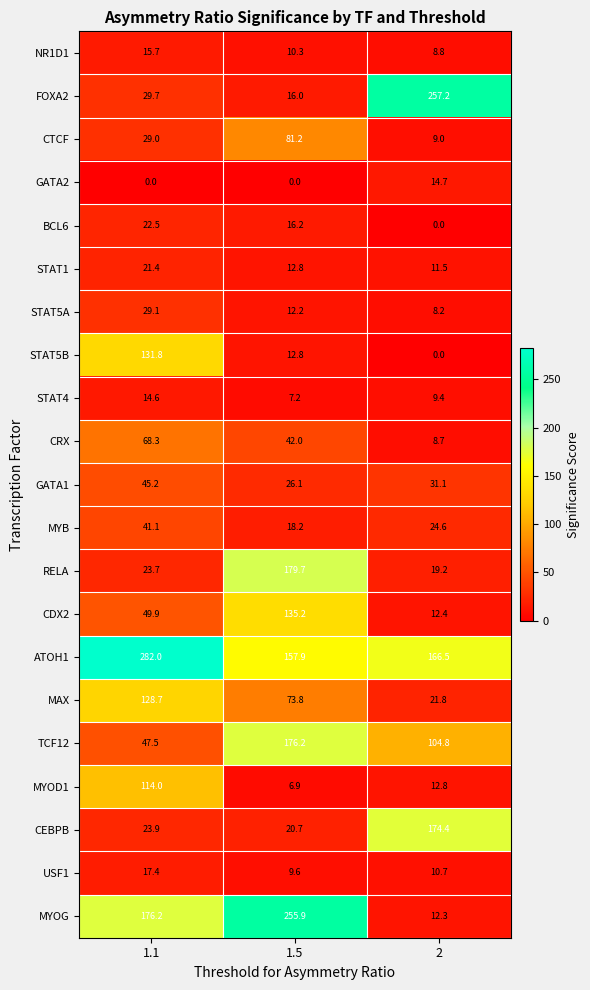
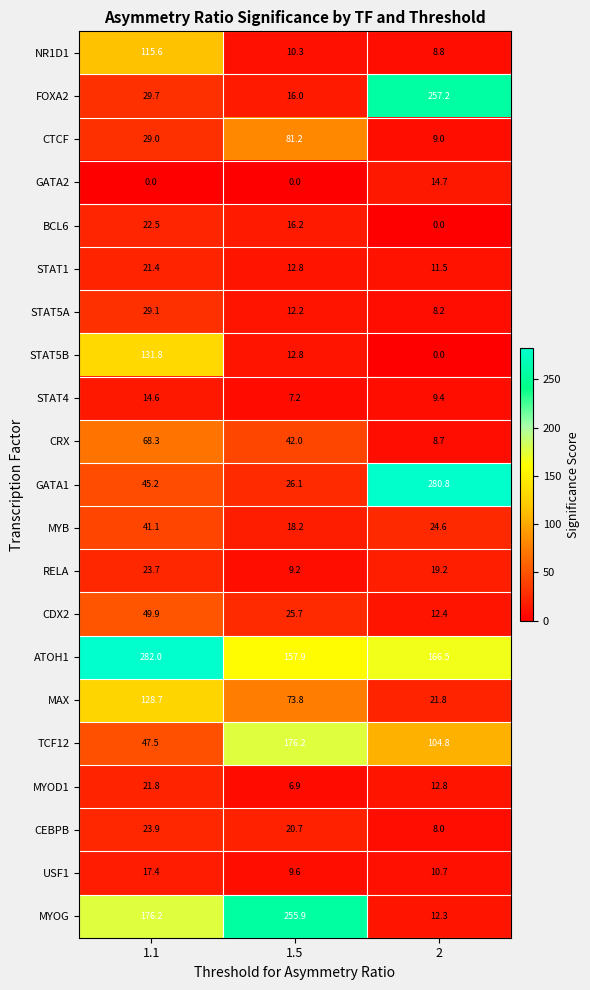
NR1D1, 1.1: 15.7 -> 115.6
GATA1, 2: 31.1 -> 280.8
RELA, 1.5: 179.7 -> 9.2
CDX2, 1.5: 135.2 -> 25.7
MYOD1, 1.1: 114.0 -> 21.8
CEBPB, 2: 174.4 -> 8.0
